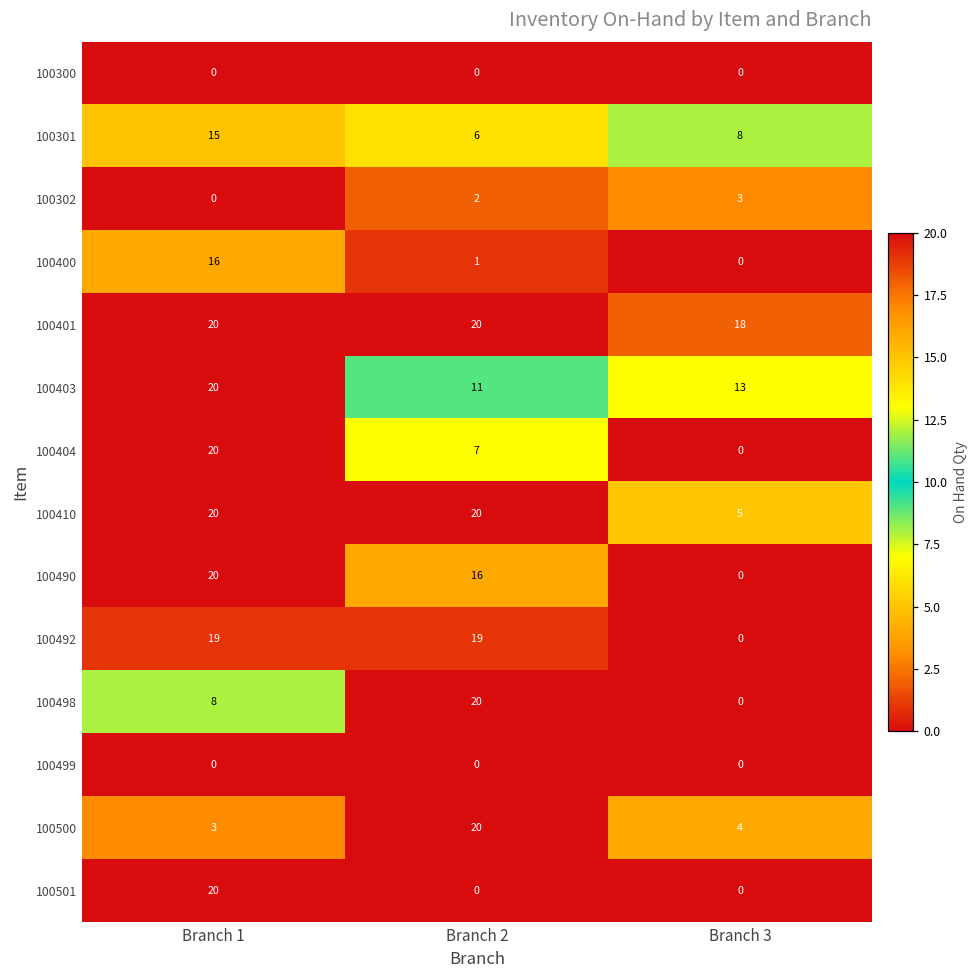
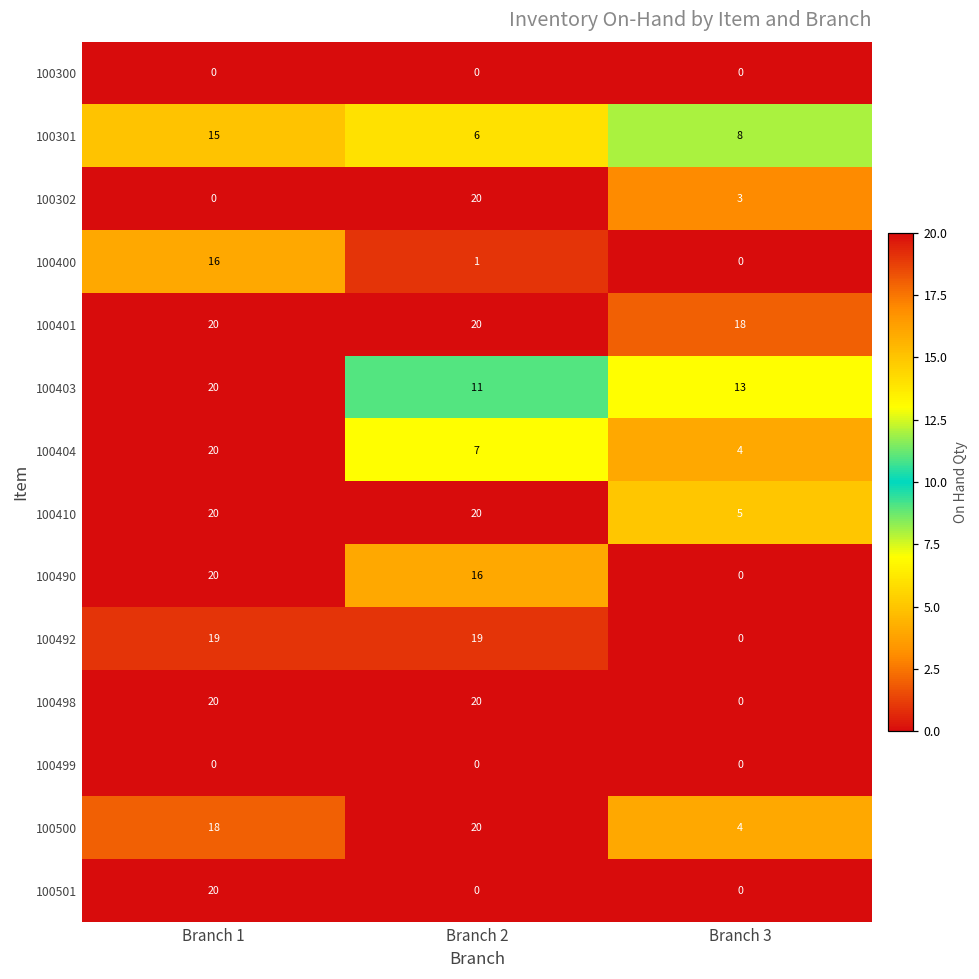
100302, Branch 2: 2 -> 20
100404, Branch 3: 0 -> 4
100498, Branch 1: 8 -> 20
100500, Branch 1: 3 -> 18
